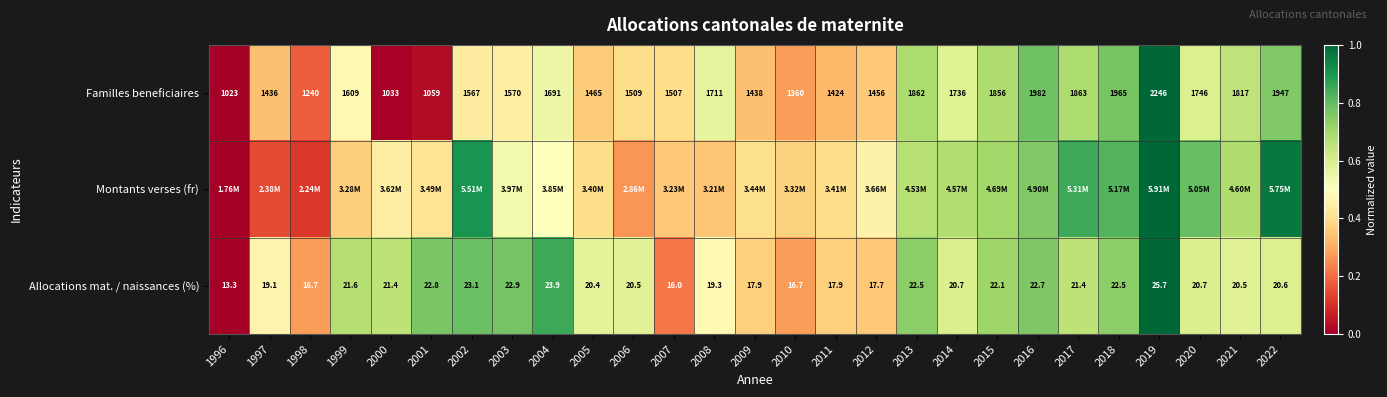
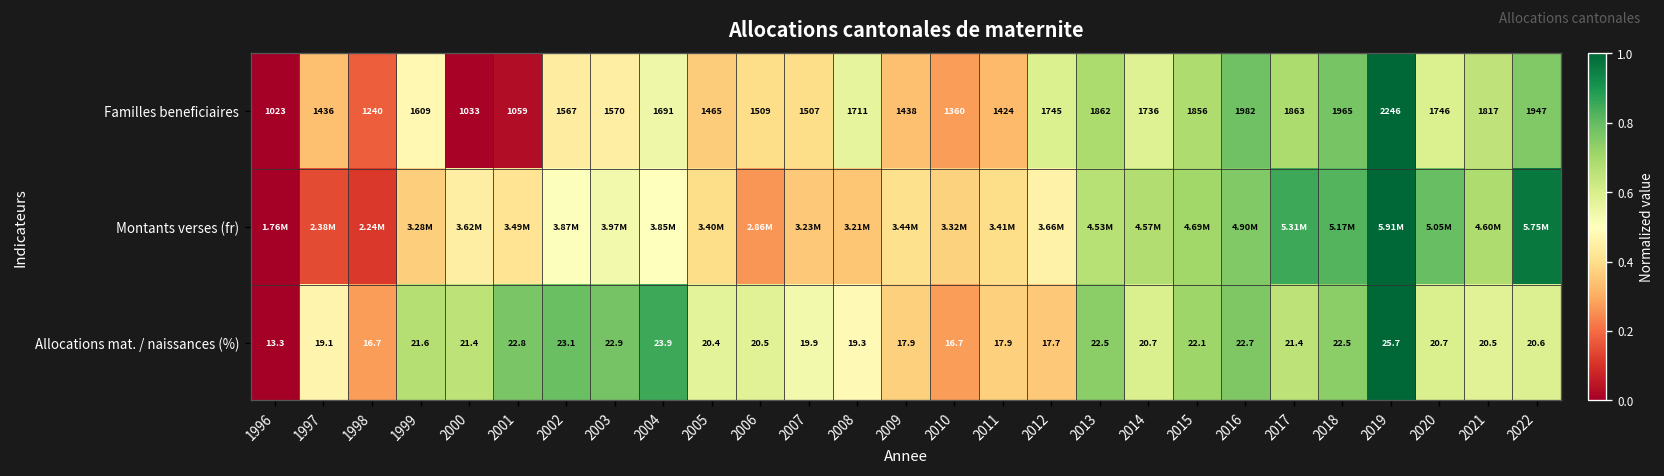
Familles beneficiaires, 2012: 1456 -> 1745
Montants verses (fr), 2002: 5.51M -> 3.87M
Allocations mat. / naissances (%), 2007: 16.0 -> 19.9
